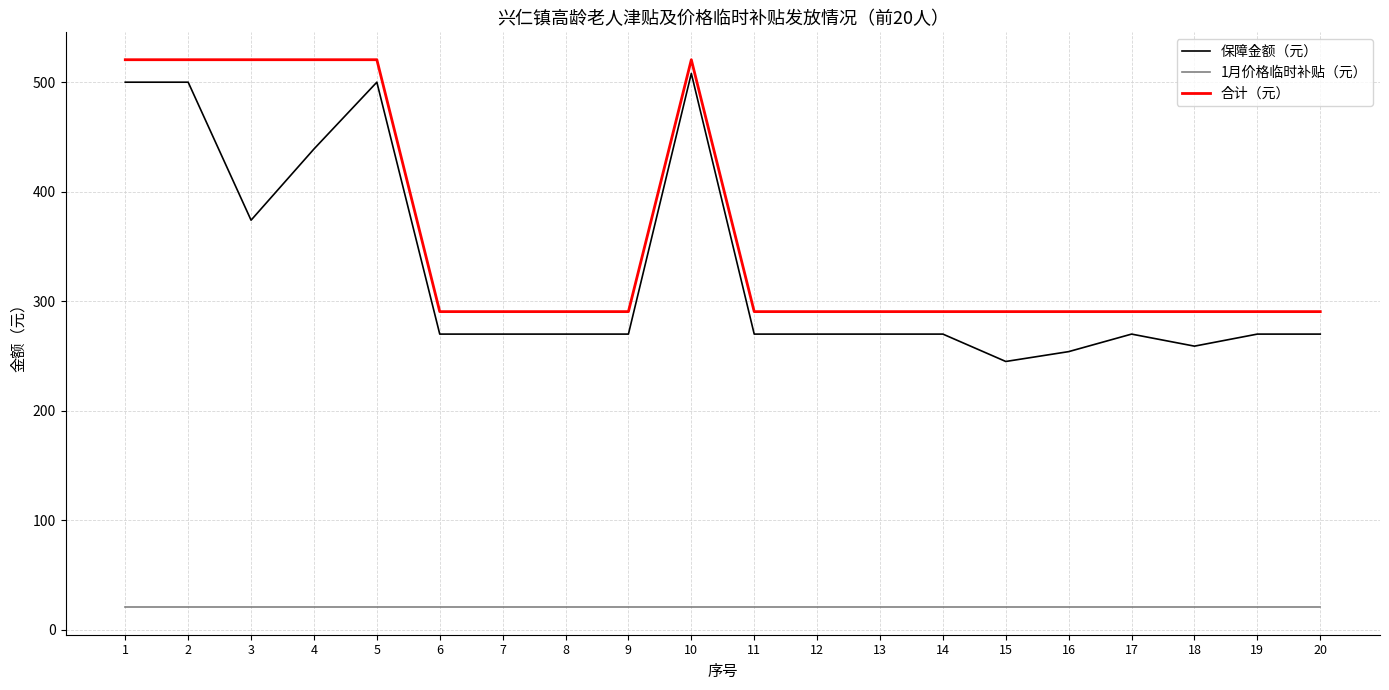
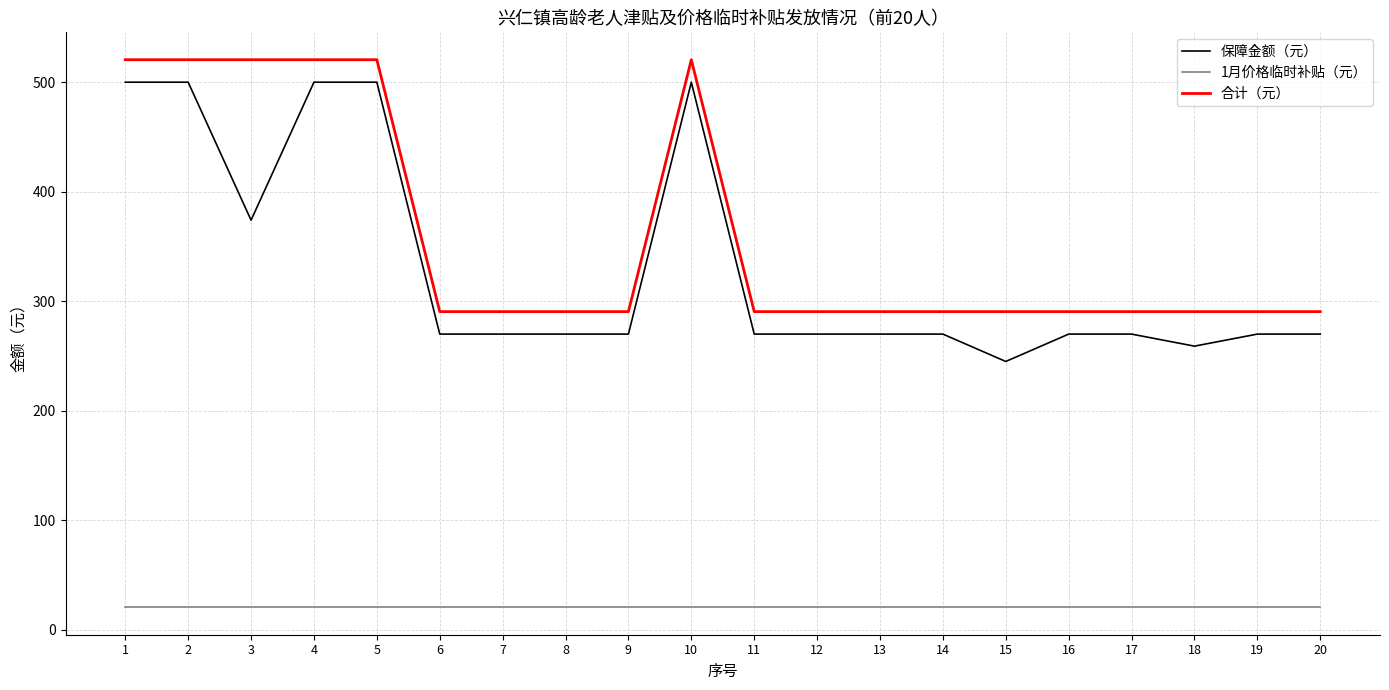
保障金额（元）, 4: 439 -> 500
保障金额（元）, 10: 508 -> 500
保障金额（元）, 16: 254 -> 270
